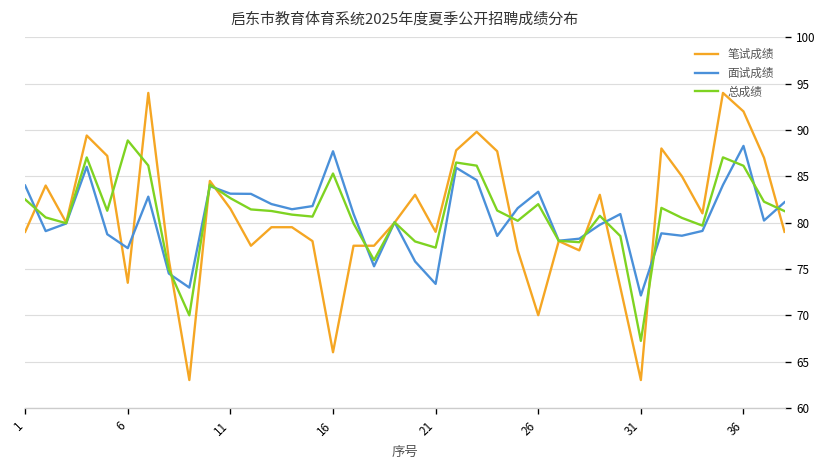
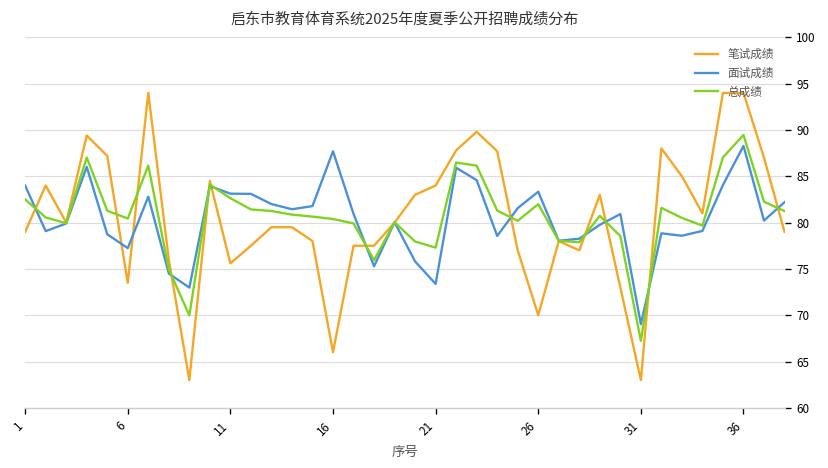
总成绩, 6: 89 -> 80
笔试成绩, 11: 82 -> 76
总成绩, 16: 85 -> 80
笔试成绩, 21: 79 -> 84
面试成绩, 31: 72 -> 69
笔试成绩, 36: 92 -> 94
总成绩, 36: 86 -> 89
